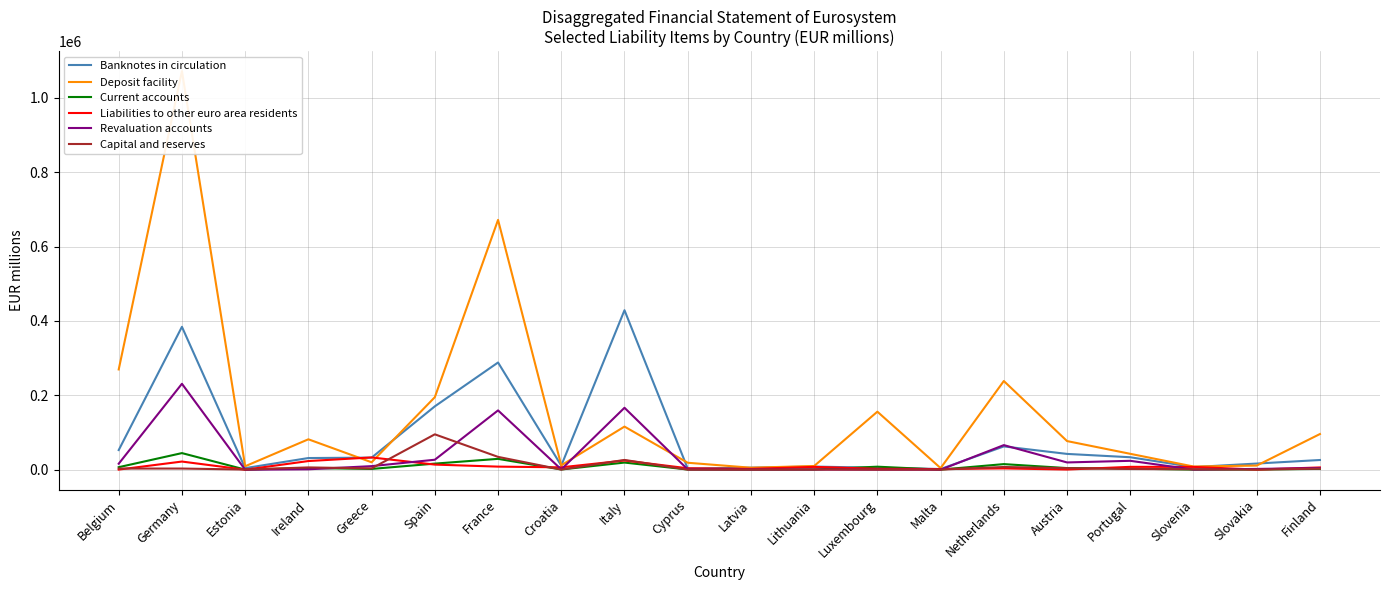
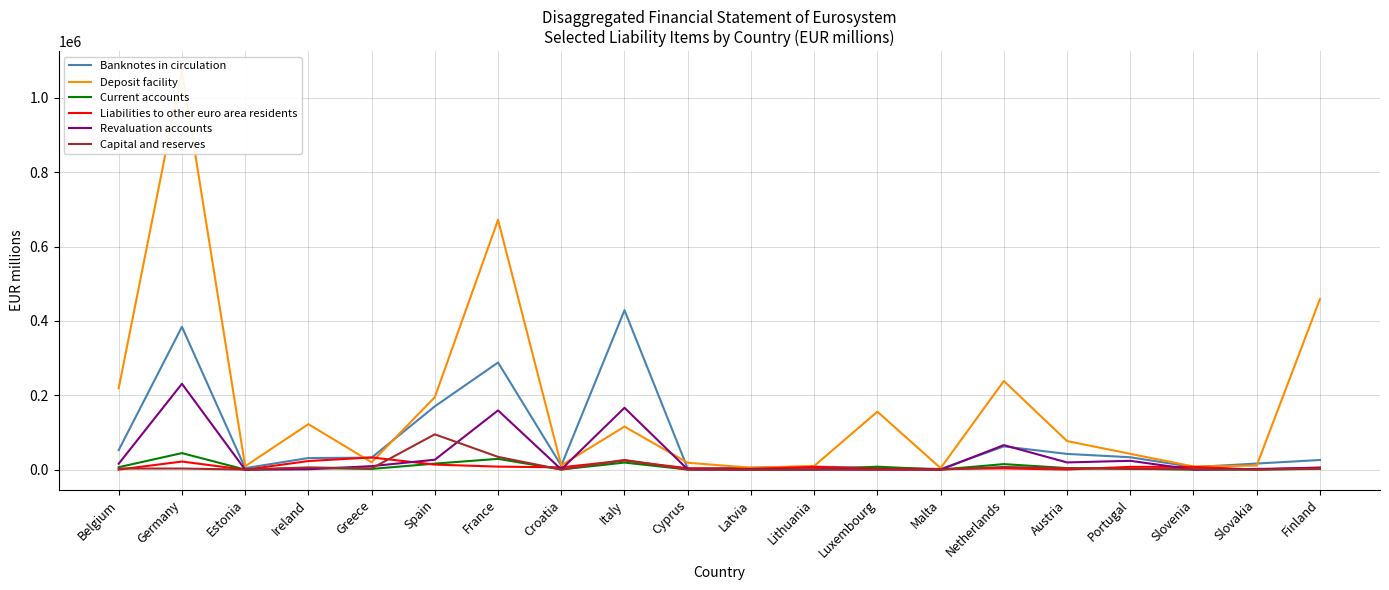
Deposit facility, Belgium: 270000 -> 220000
Deposit facility, Ireland: 80000 -> 120000
Deposit facility, Finland: 100000 -> 460000
